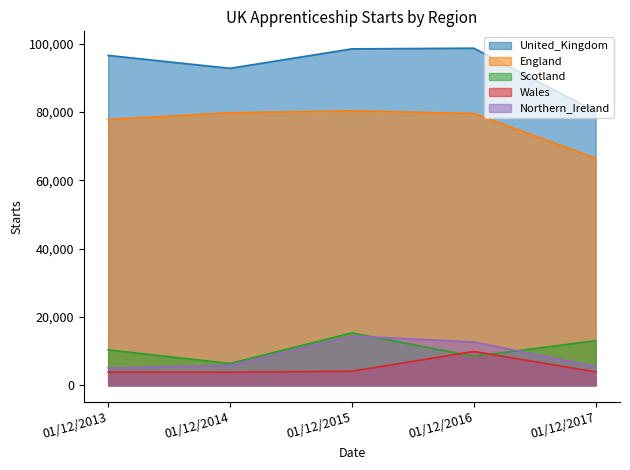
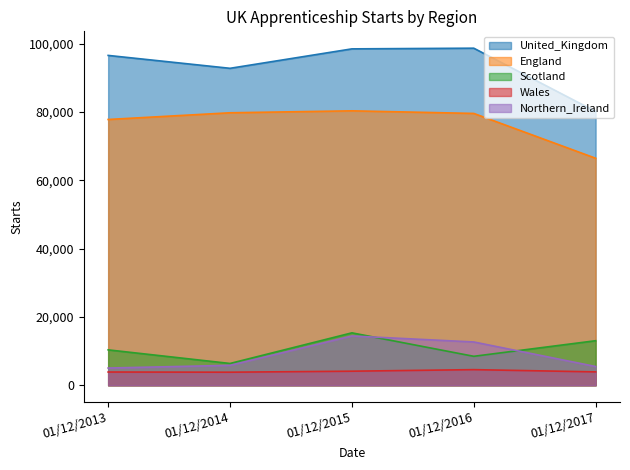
Wales, 01/12/2016: 10,000 -> 5,000
